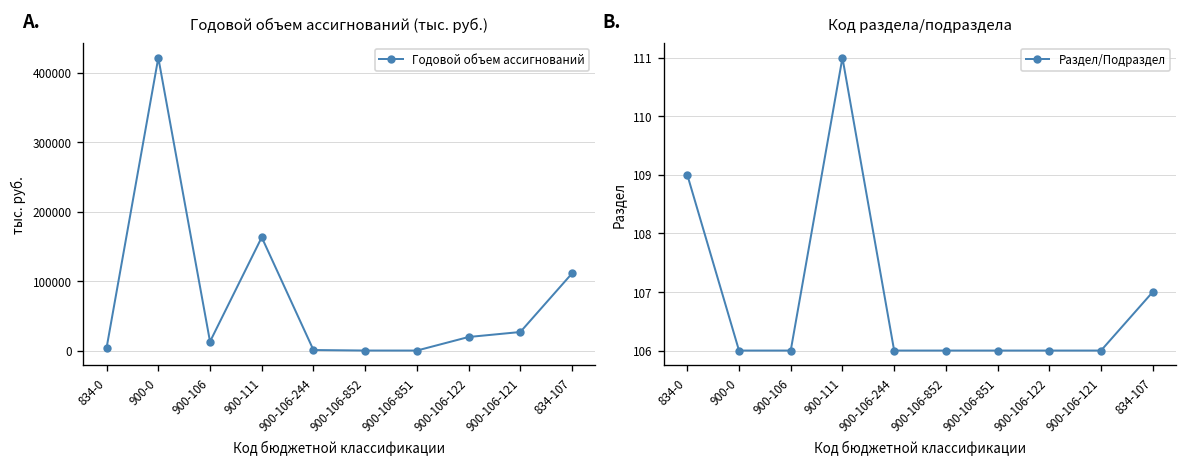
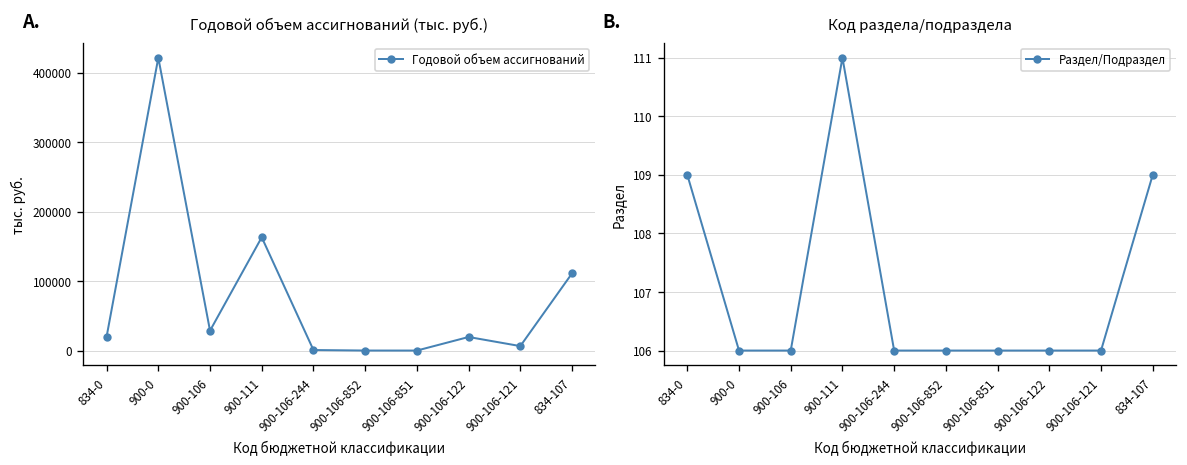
Годовой объем ассигнований (тыс. руб.), 834-0: 0 -> 20000
Годовой объем ассигнований (тыс. руб.), 900-106: 10000 -> 30000
Годовой объем ассигнований (тыс. руб.), 900-106-121: 30000 -> 10000
Код раздела/подраздела, 834-107: 107 -> 109
